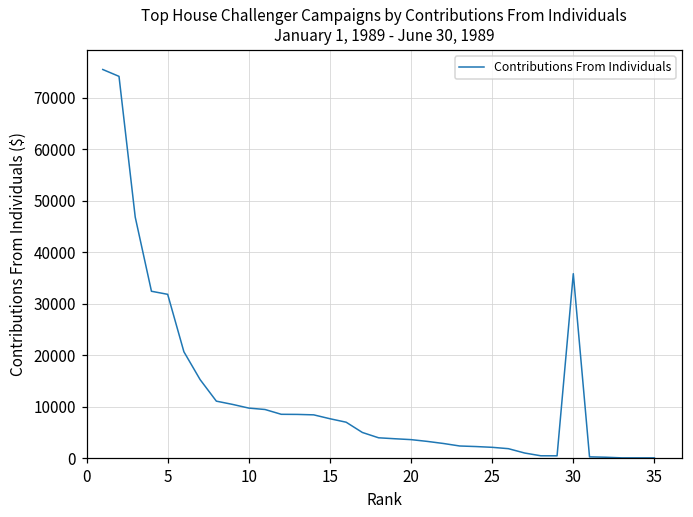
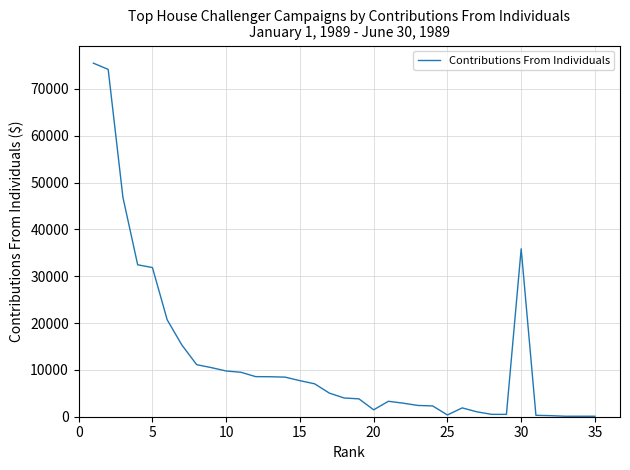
20: 4000 -> 1000
25: 2000 -> 0
